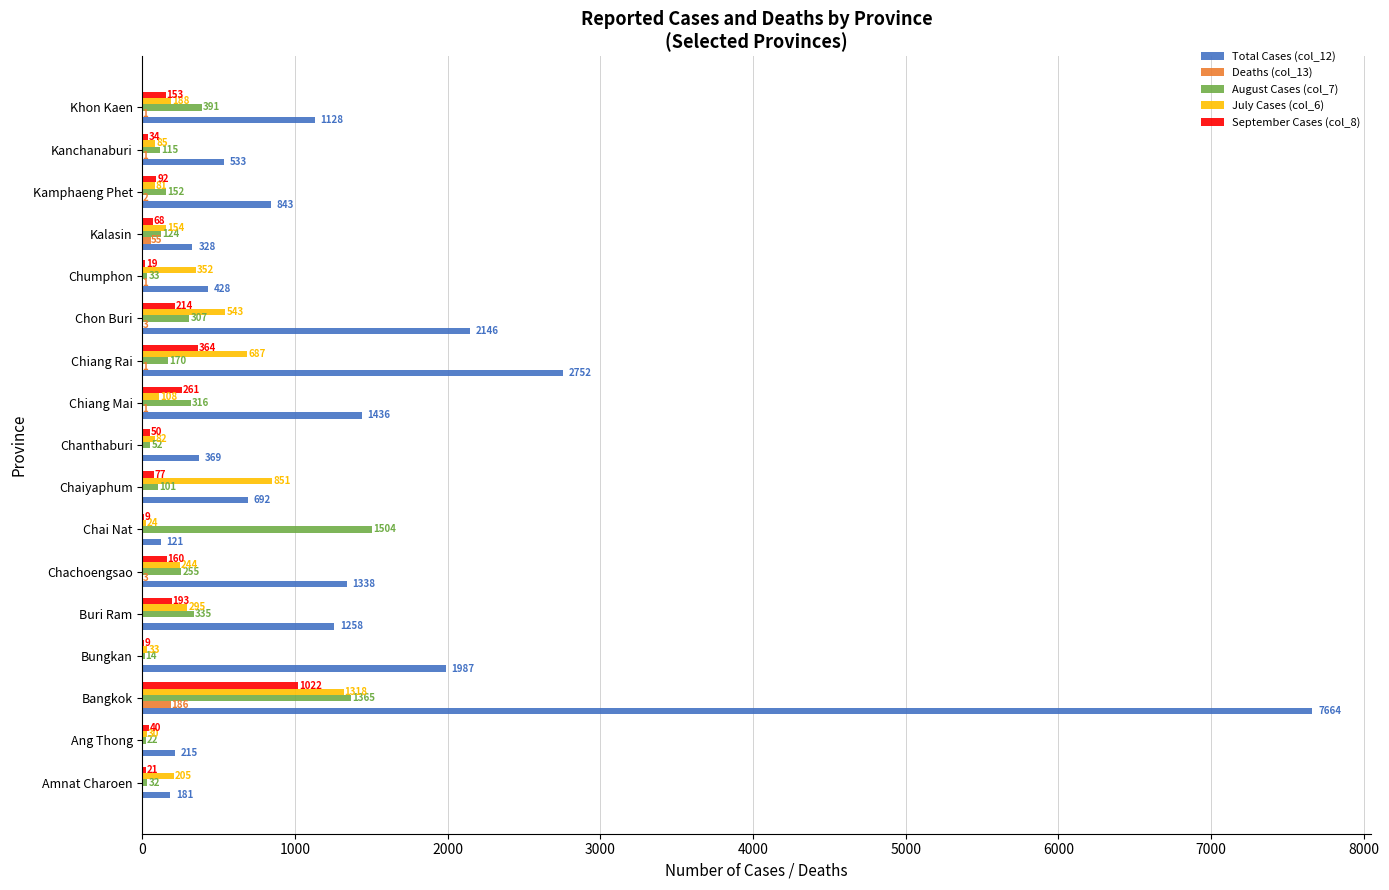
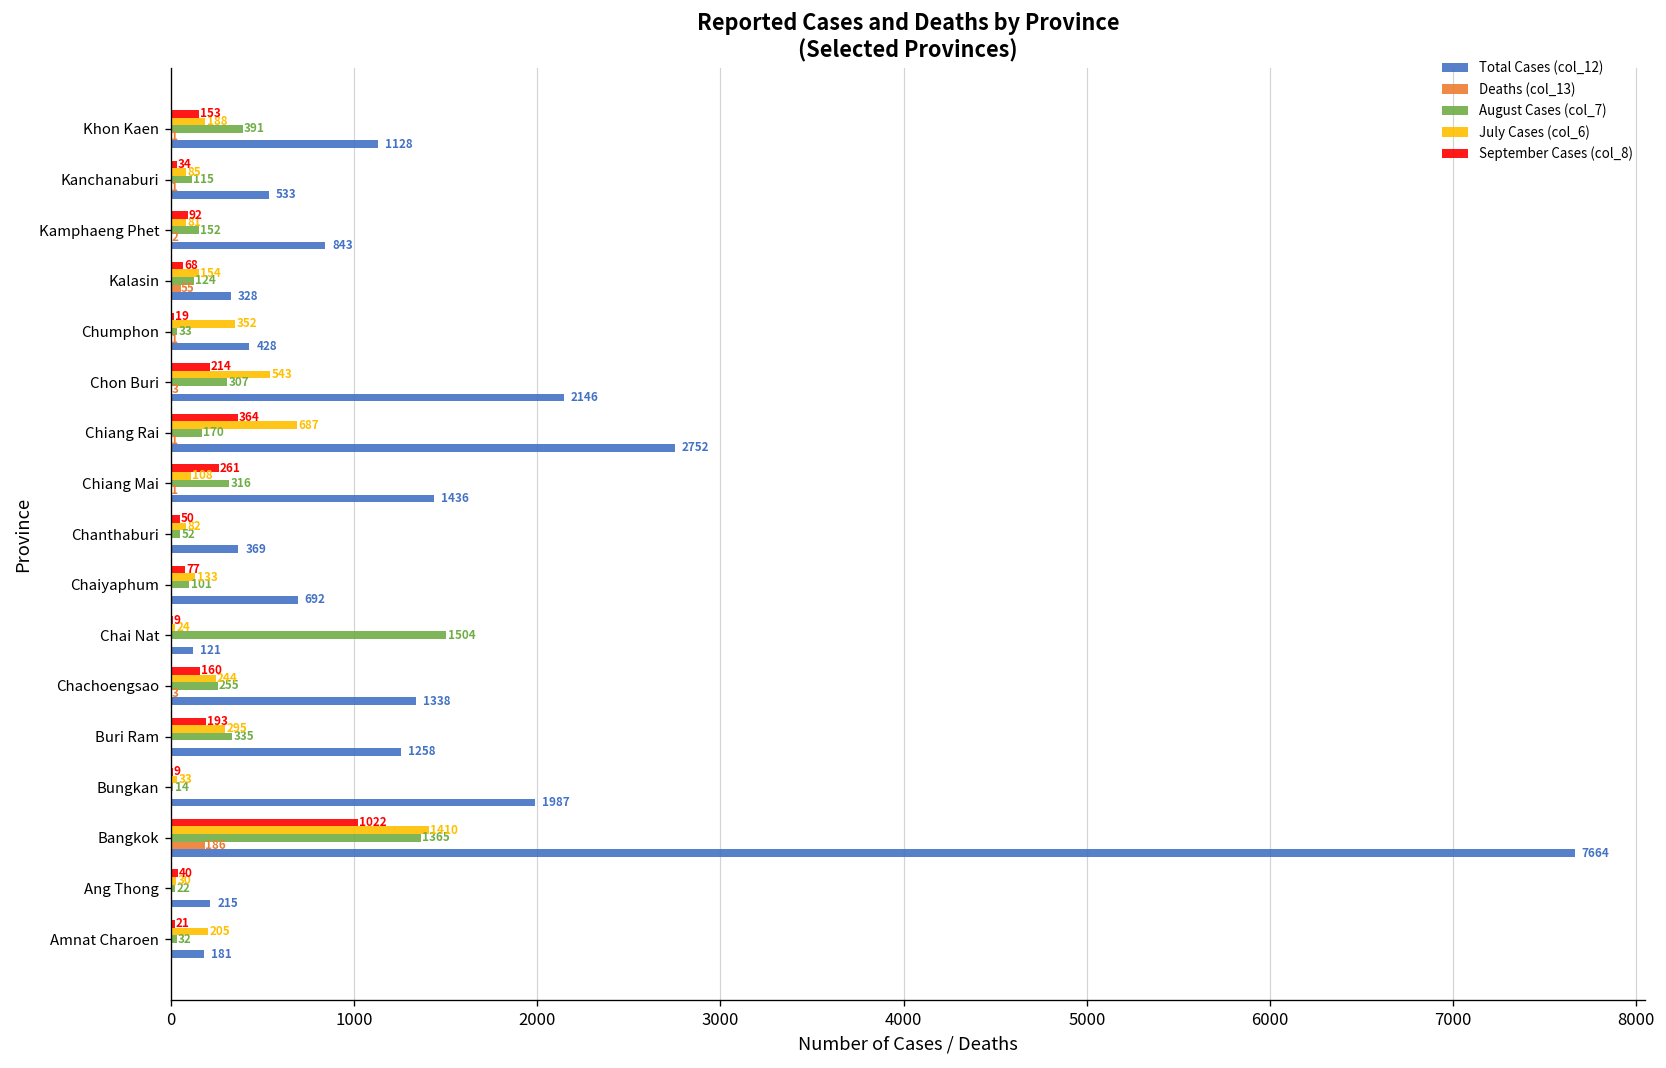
July Cases (col_6), Chaiyaphum: 851 -> 133
July Cases (col_6), Bangkok: 1318 -> 1410
